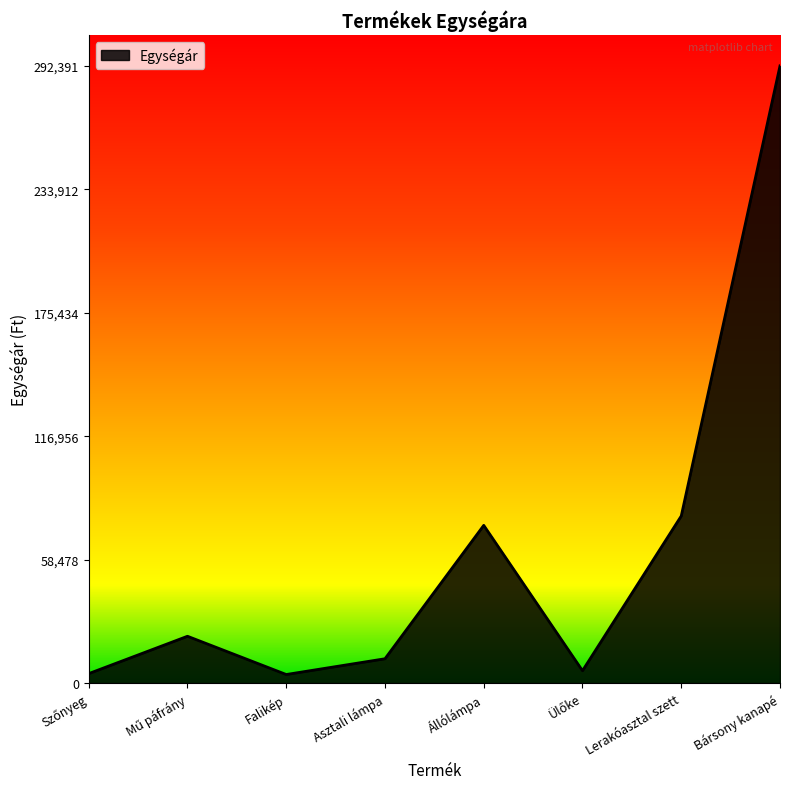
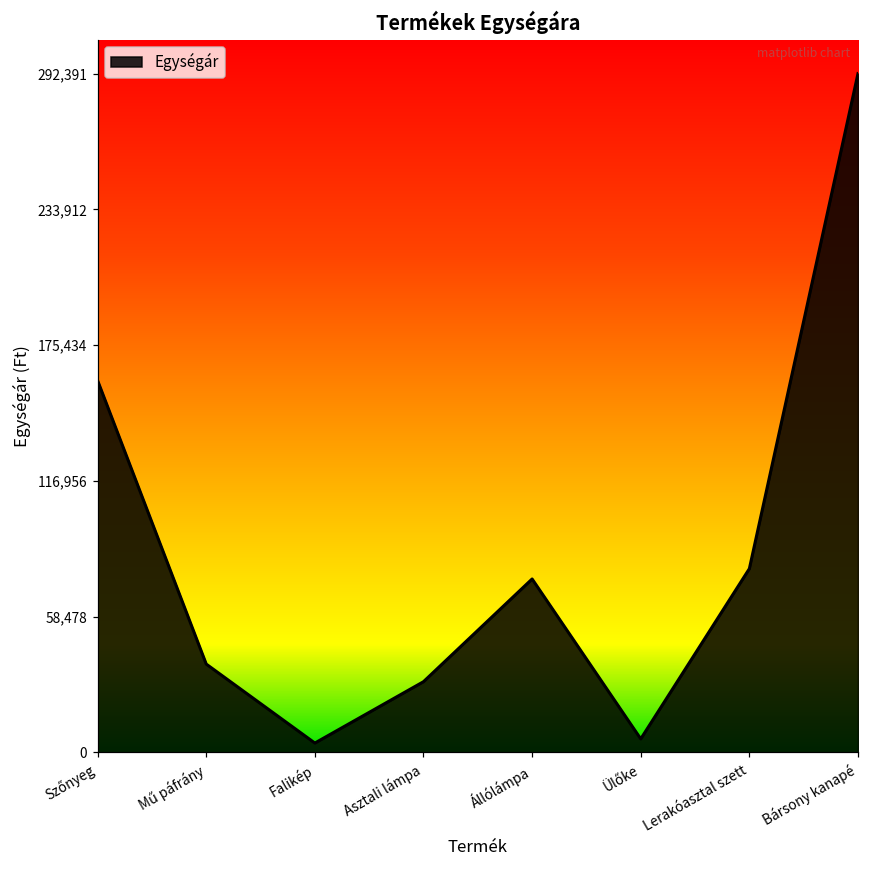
Szőnyeg: 4,000 -> 160,000
Mű páfrány: 22,000 -> 38,000
Asztali lámpa: 12,000 -> 30,000
